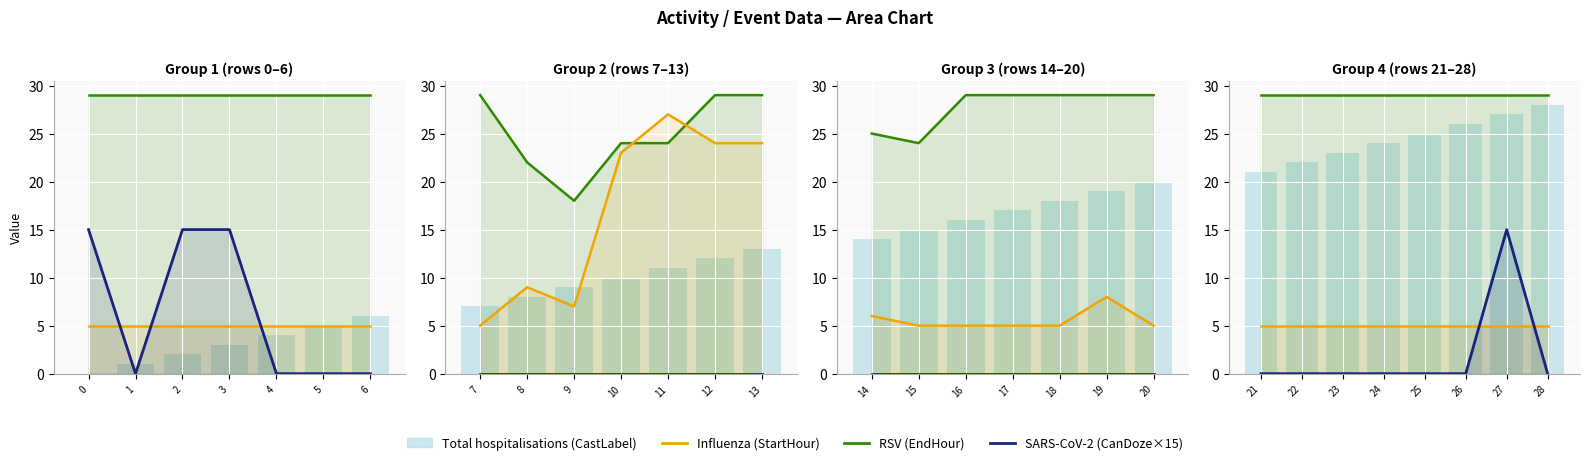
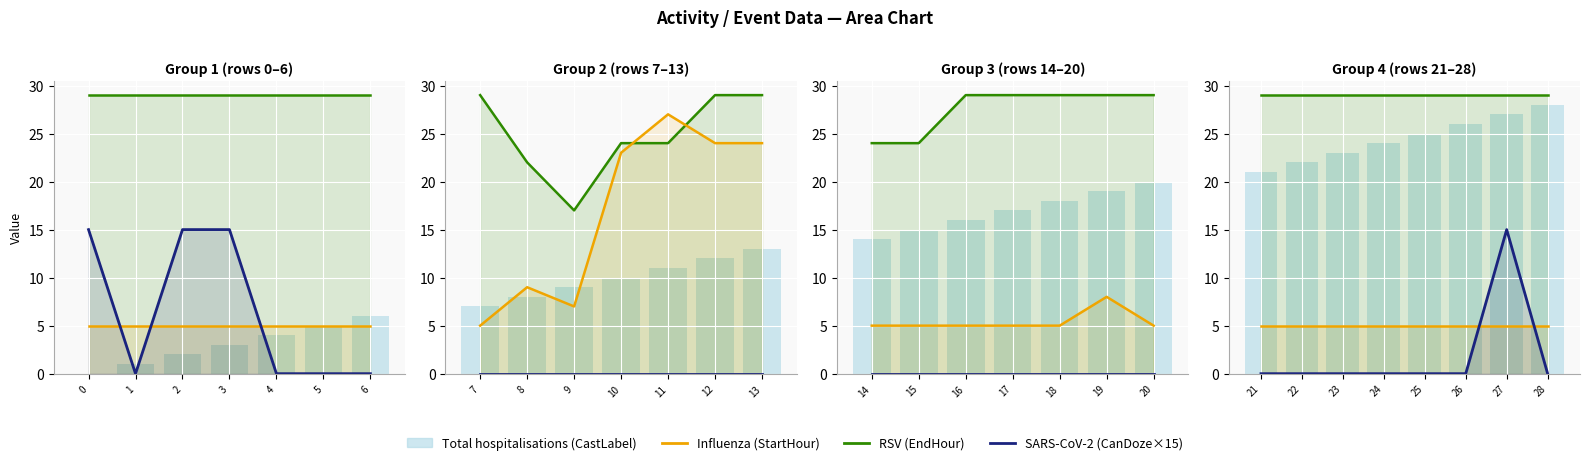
Group 2 (rows 7–13), RSV (EndHour), 9: 18 -> 17
Group 3 (rows 14–20), RSV (EndHour), 14: 25 -> 24
Group 3 (rows 14–20), Influenza (StartHour), 14: 6 -> 5
